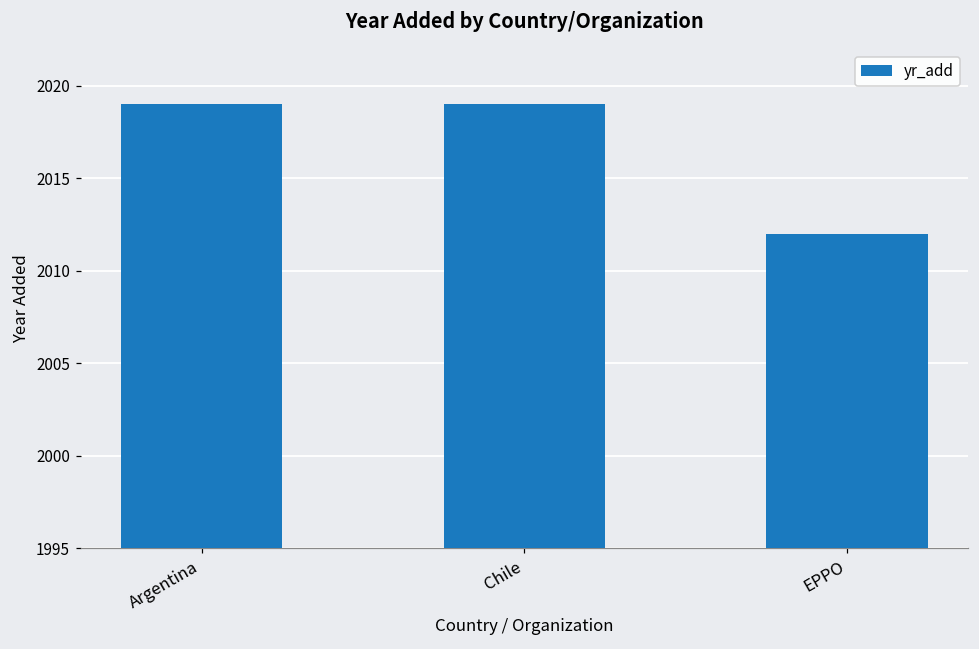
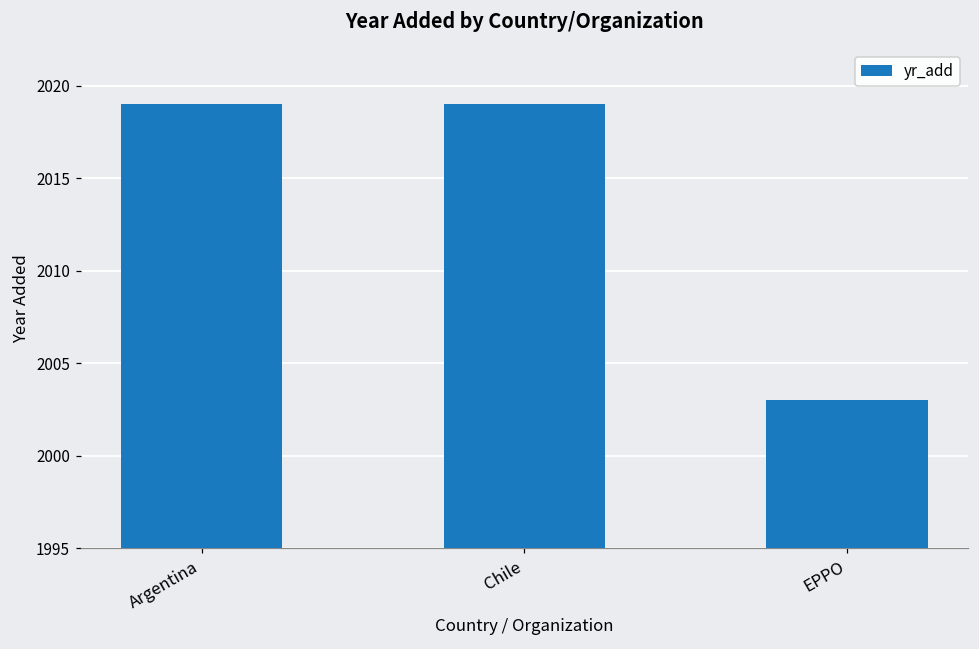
EPPO: 2012 -> 2003
